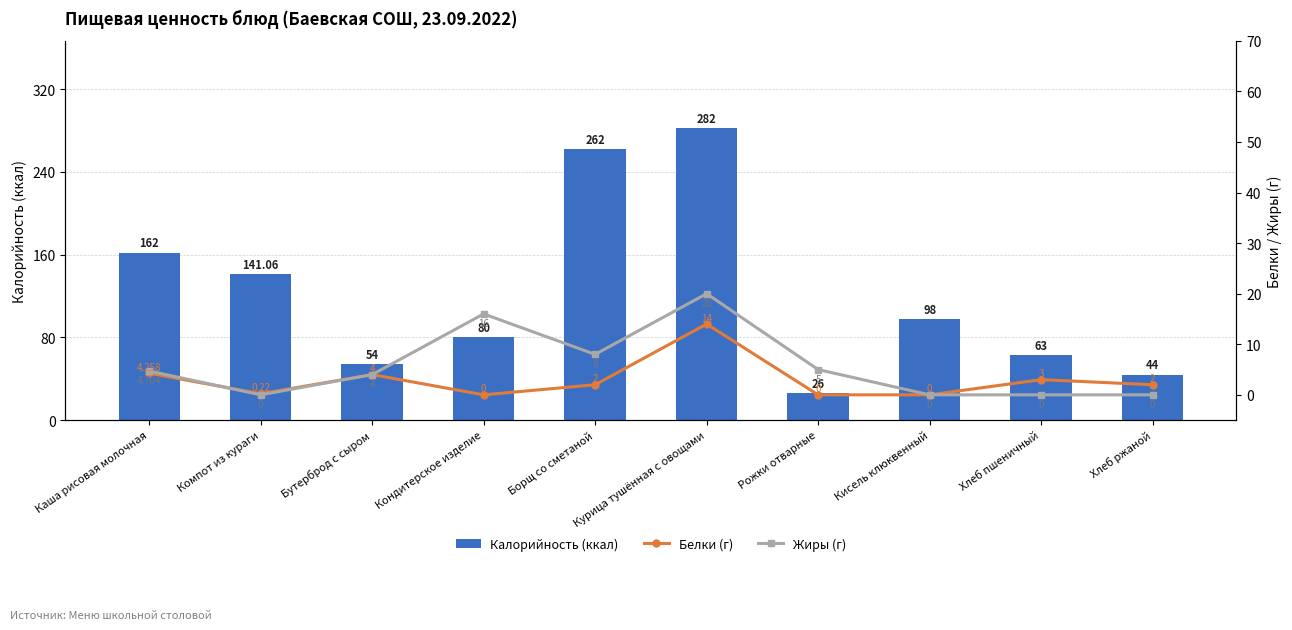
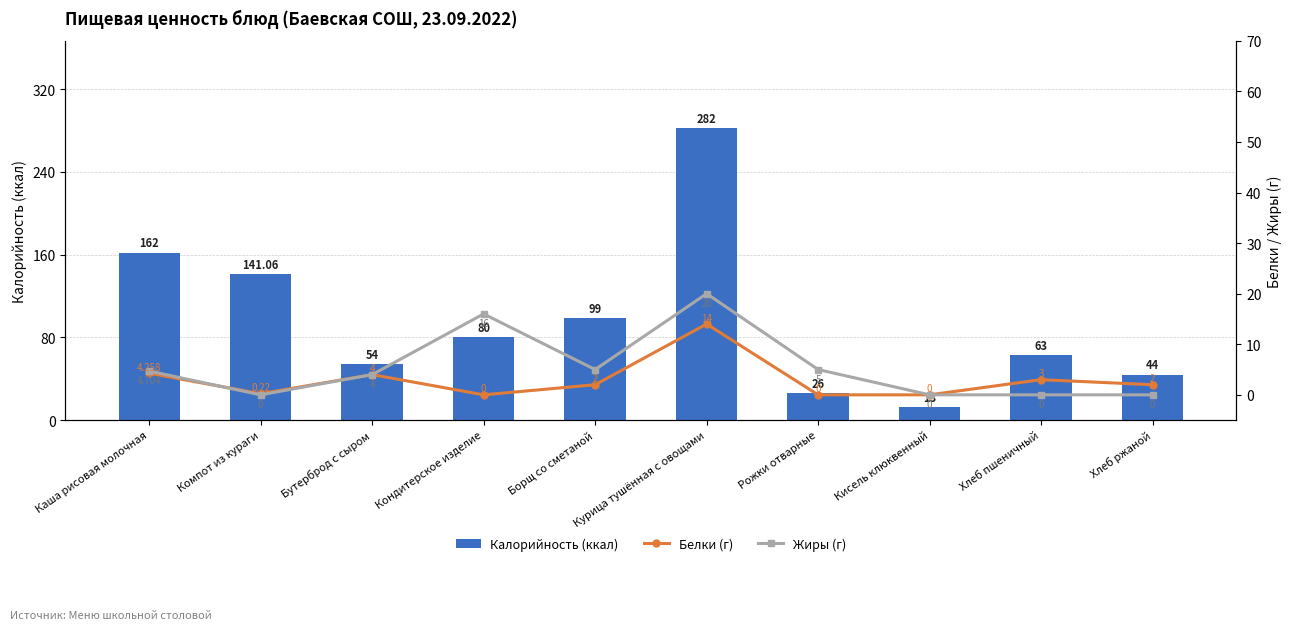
Калорийность (ккал), Борщ со сметаной: 262 -> 99
Калорийность (ккал), Кисель клюквенный: 98 -> 13
Жиры (г), Борщ со сметаной: 8 -> 5
